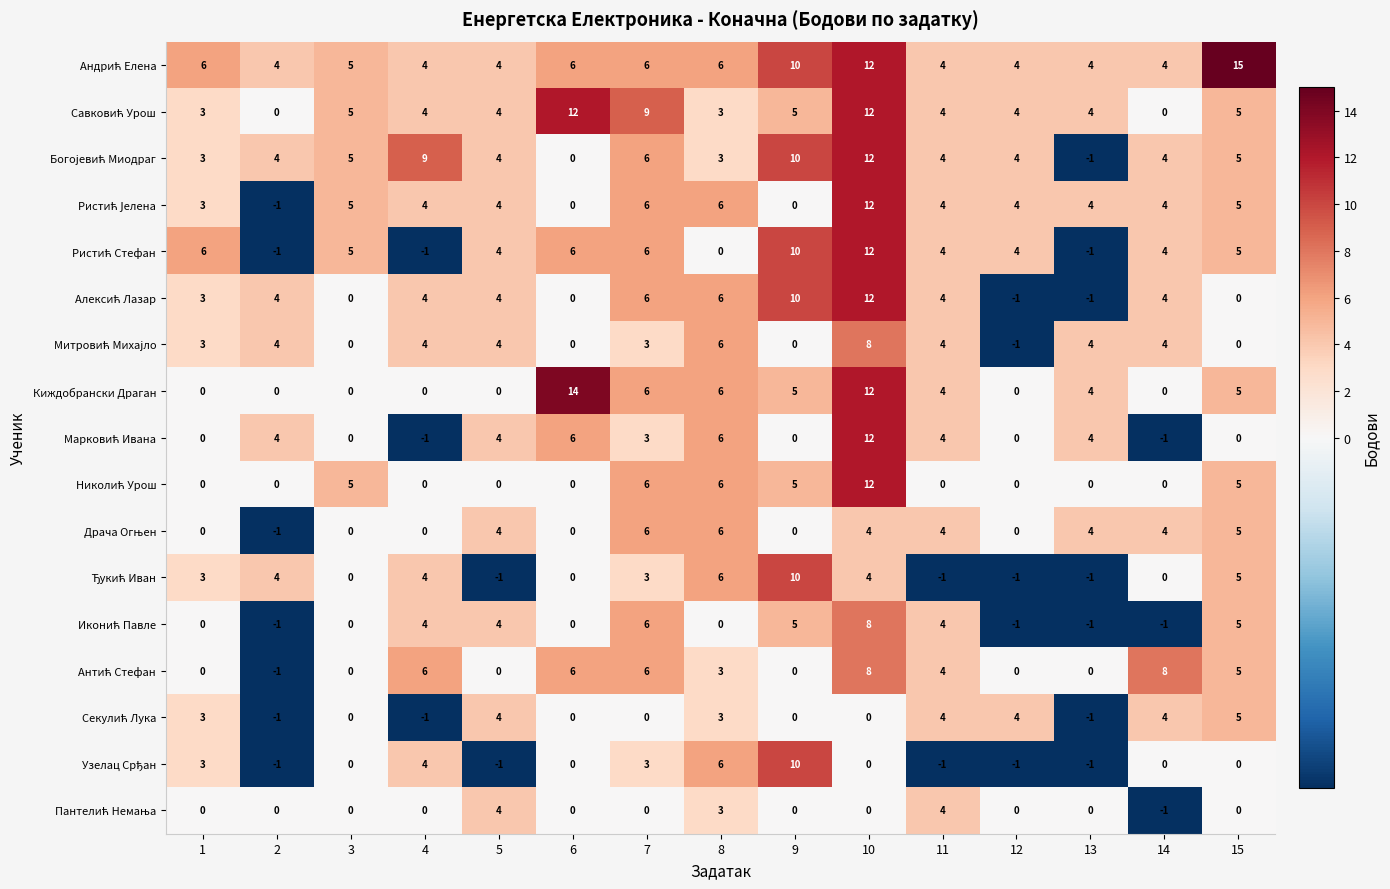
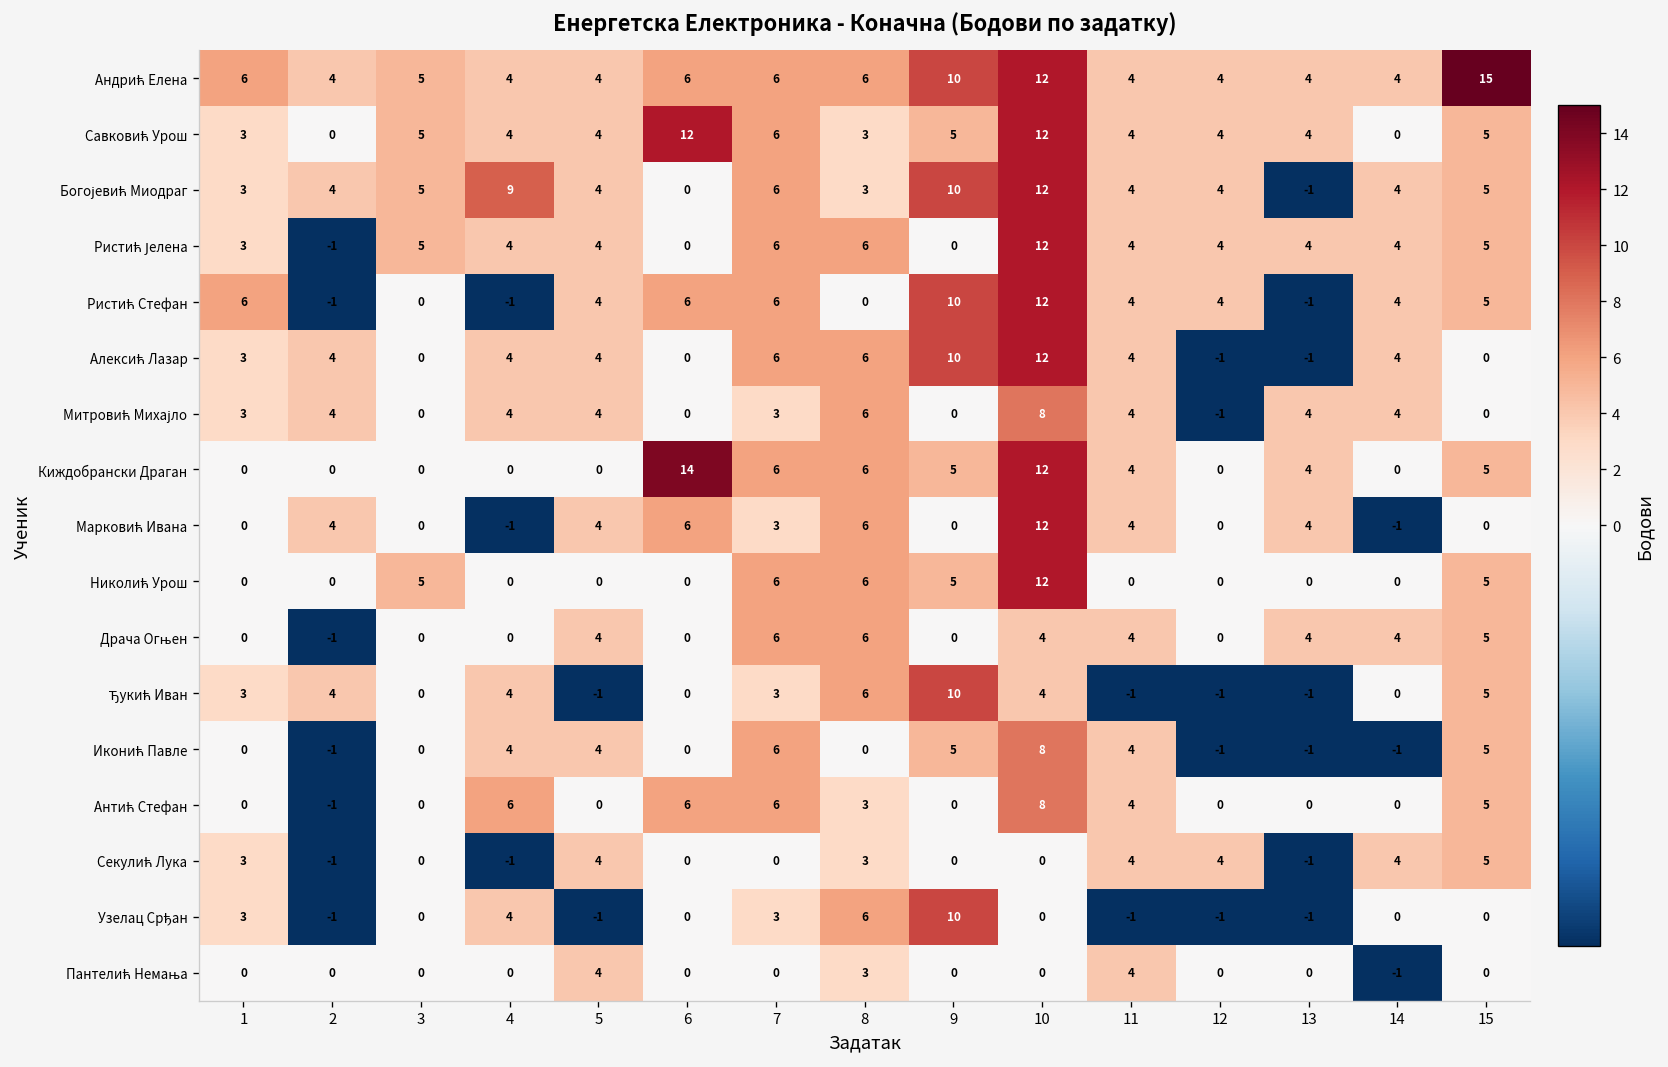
Савковић Урош, 7: 9 -> 6
Ристић Стефан, 3: 5 -> 0
Антић Стефан, 14: 8 -> 0
